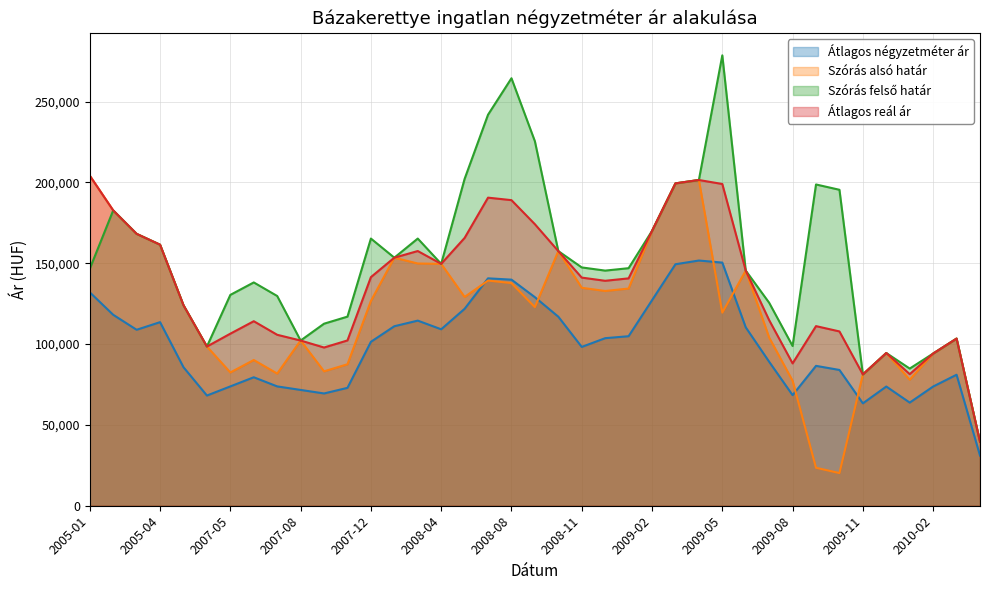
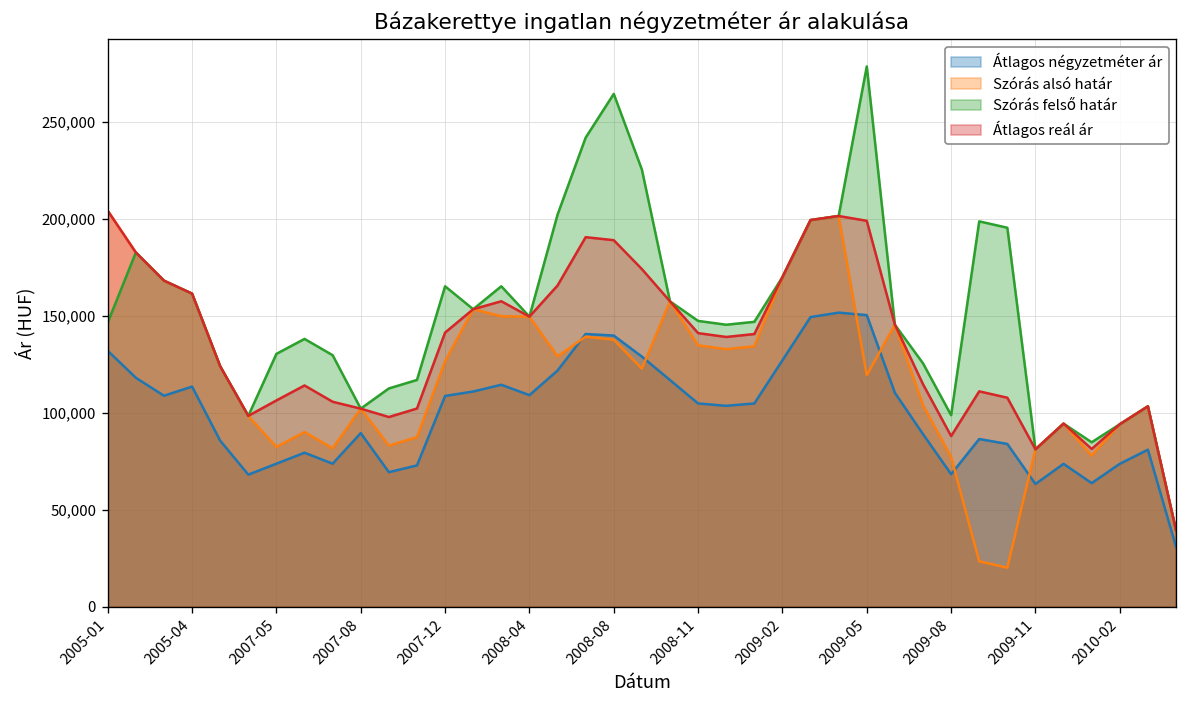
Átlagos négyzetméter ár, 2007-08: 72,000 -> 90,000
Átlagos négyzetméter ár, 2007-12: 101,000 -> 109,000
Átlagos négyzetméter ár, 2008-11: 98,000 -> 105,000
